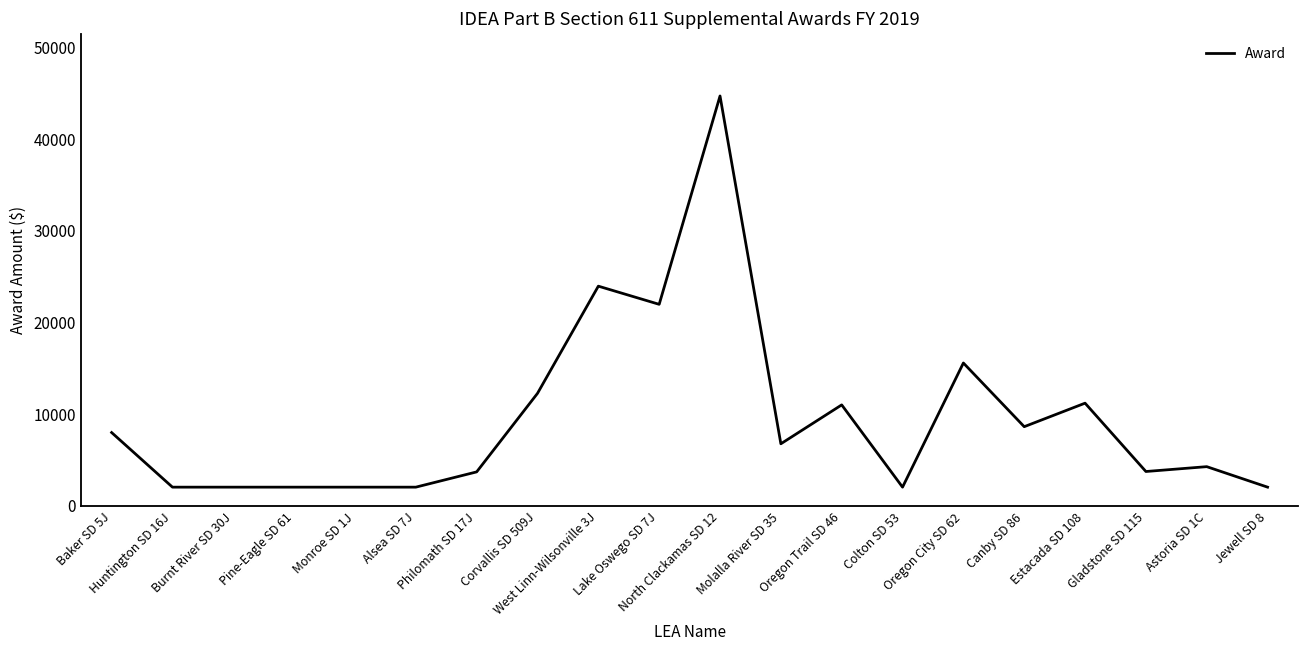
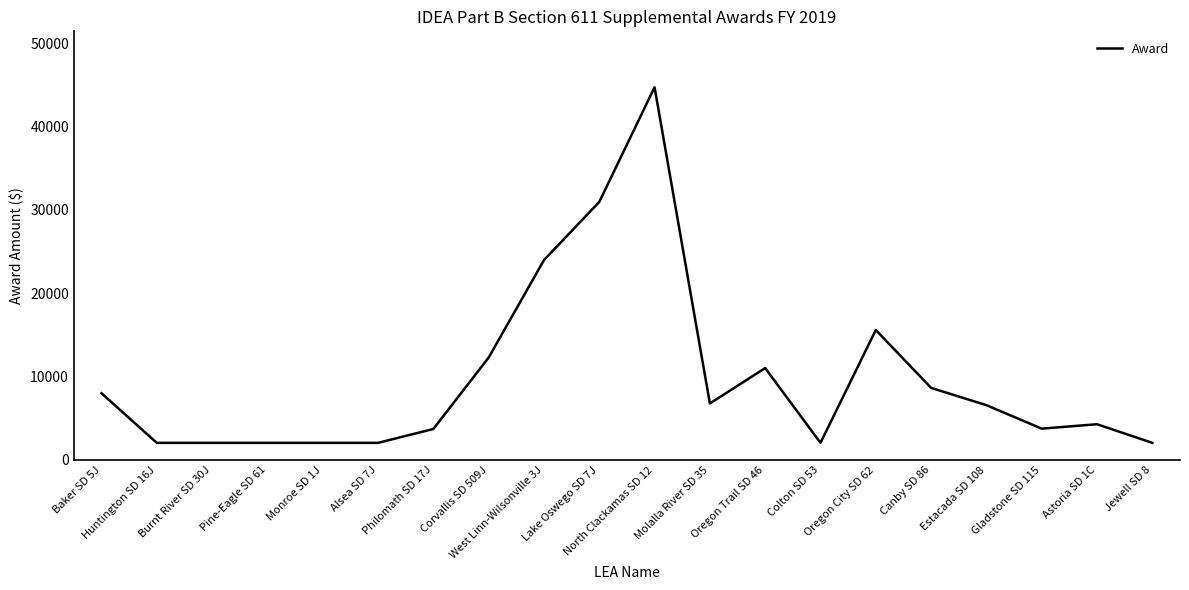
Lake Oswego SD 7J: 22000 -> 31000
Estacada SD 108: 11000 -> 7000
